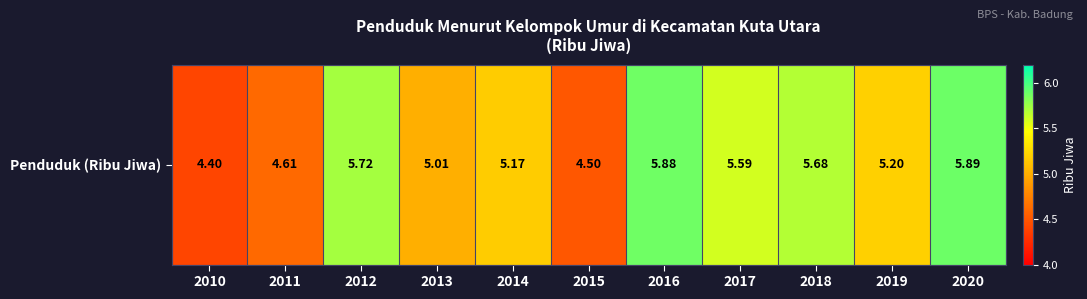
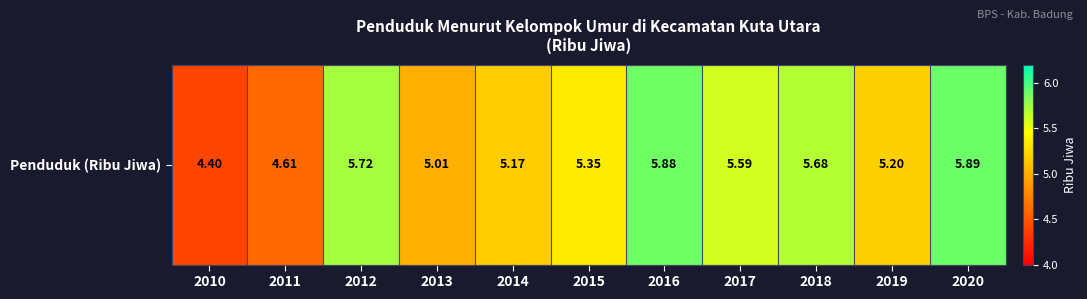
Penduduk (Ribu Jiwa), 2015: 4.50 -> 5.35
